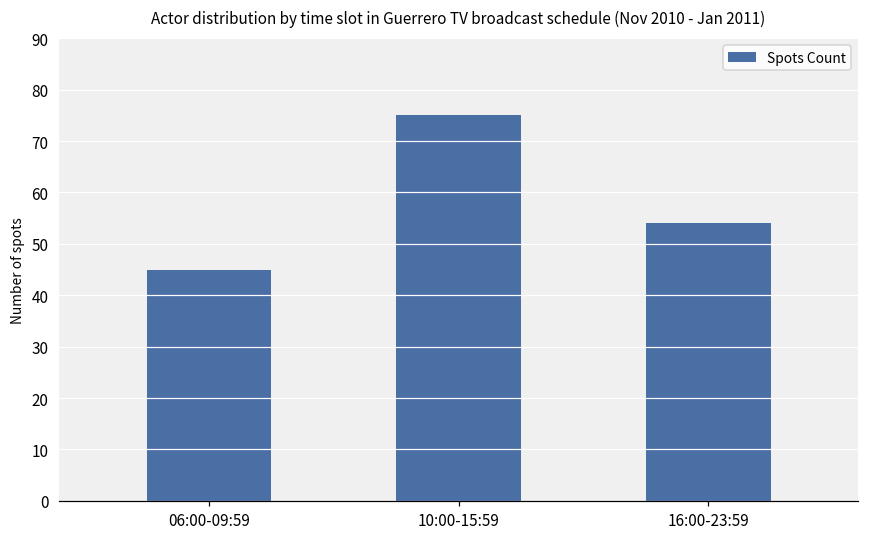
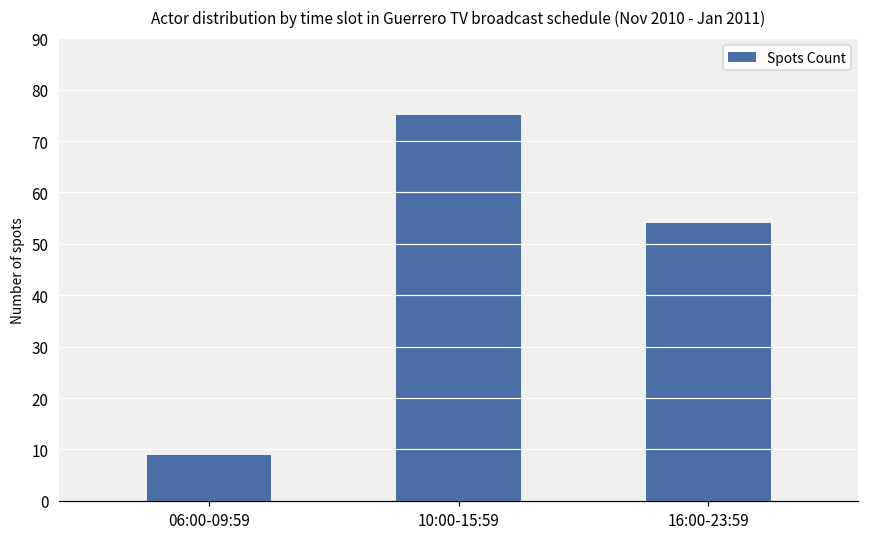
06:00-09:59: 45 -> 9
